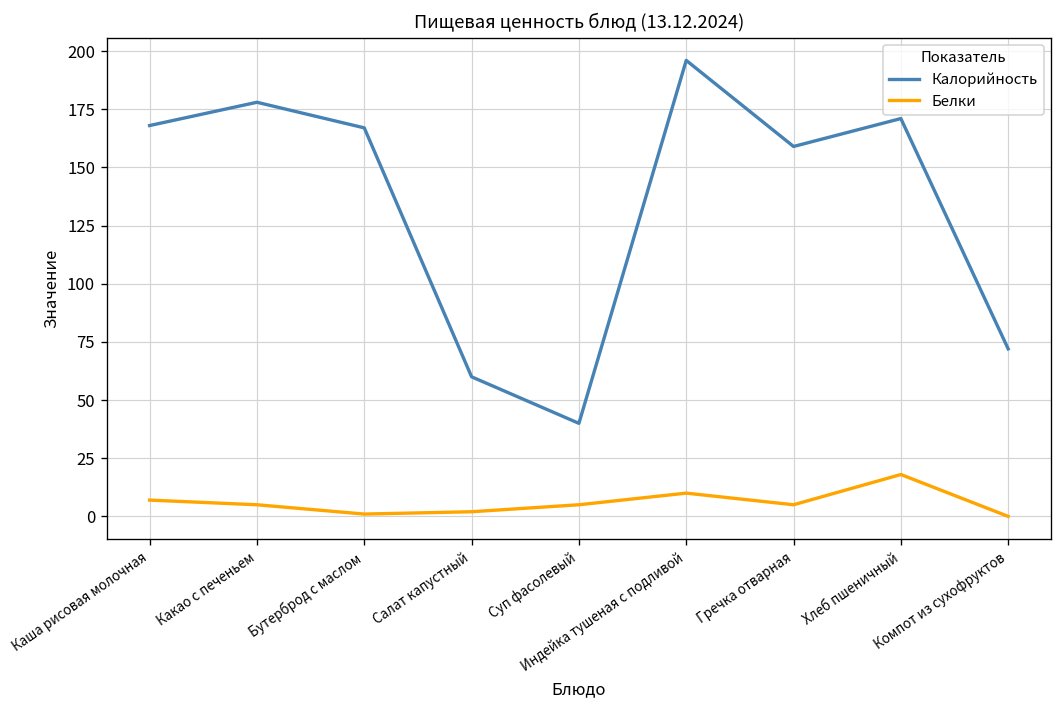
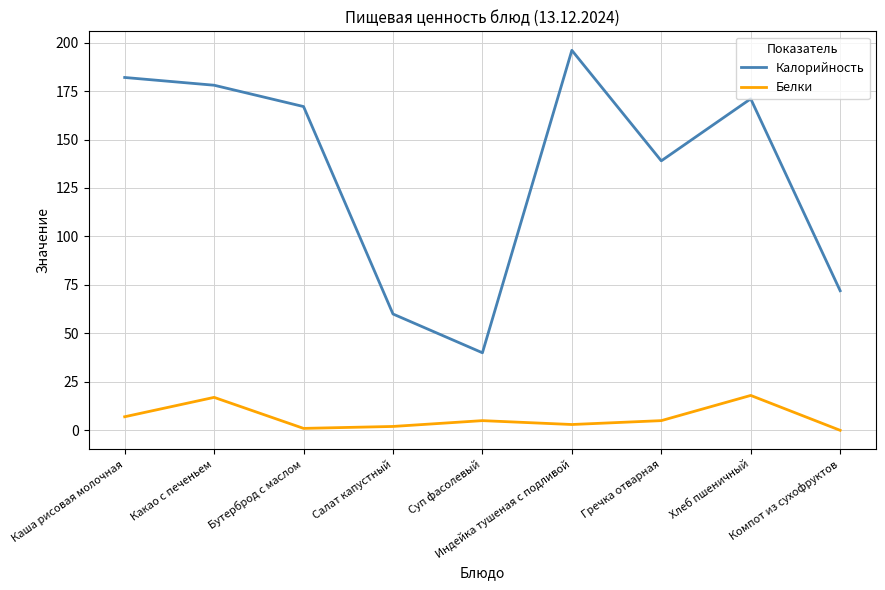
Калорийность, Каша рисовая молочная: 168 -> 182
Белки, Какао с печеньем: 5 -> 17
Белки, Индейка тушеная с подливой: 10 -> 3
Калорийность, Гречка отварная: 159 -> 139
